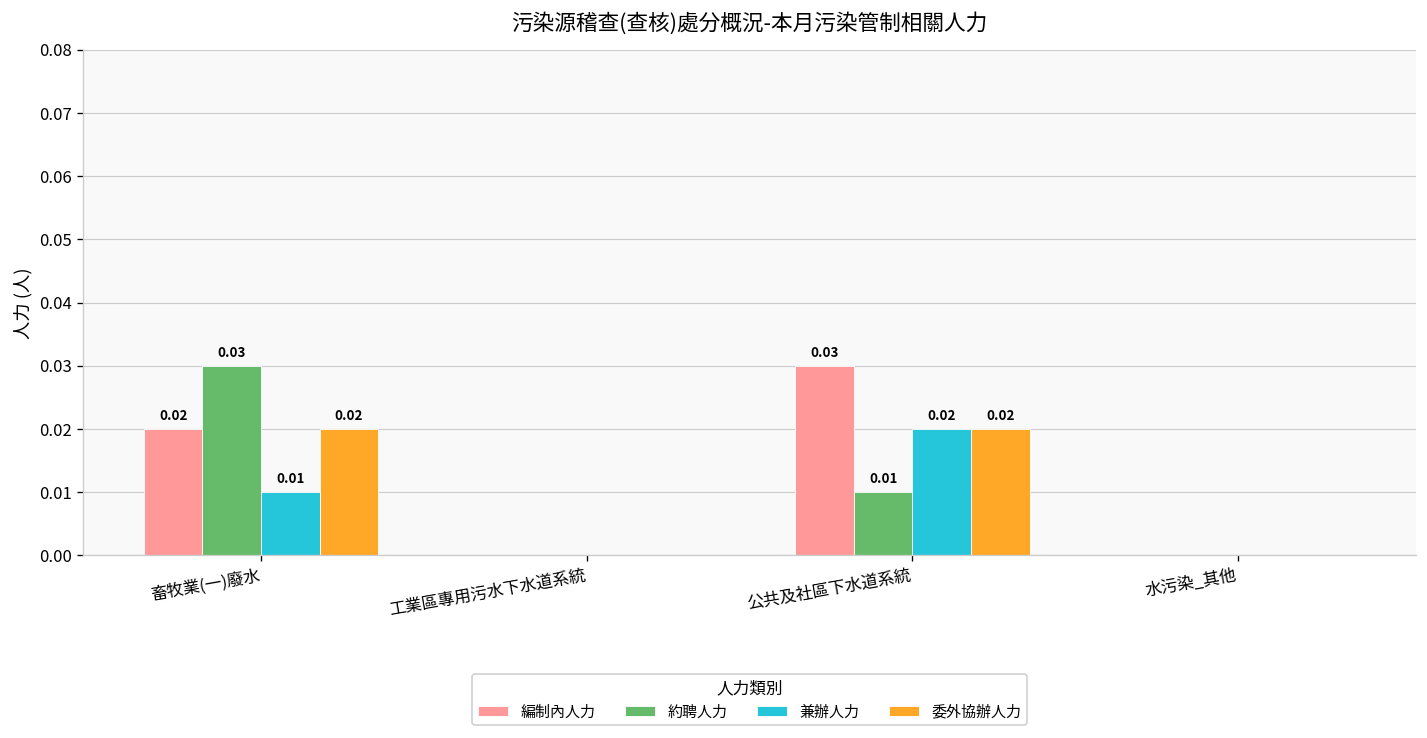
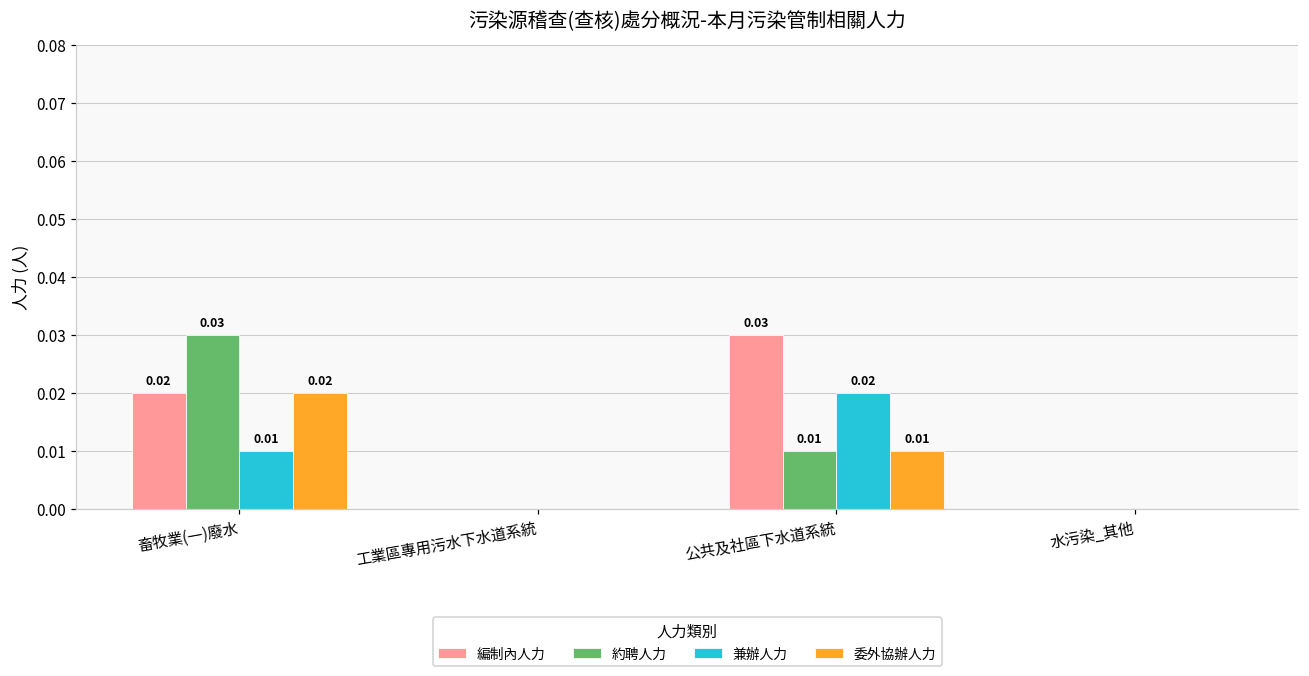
委外協辦人力, 公共及社區下水道系統: 0.02 -> 0.01
